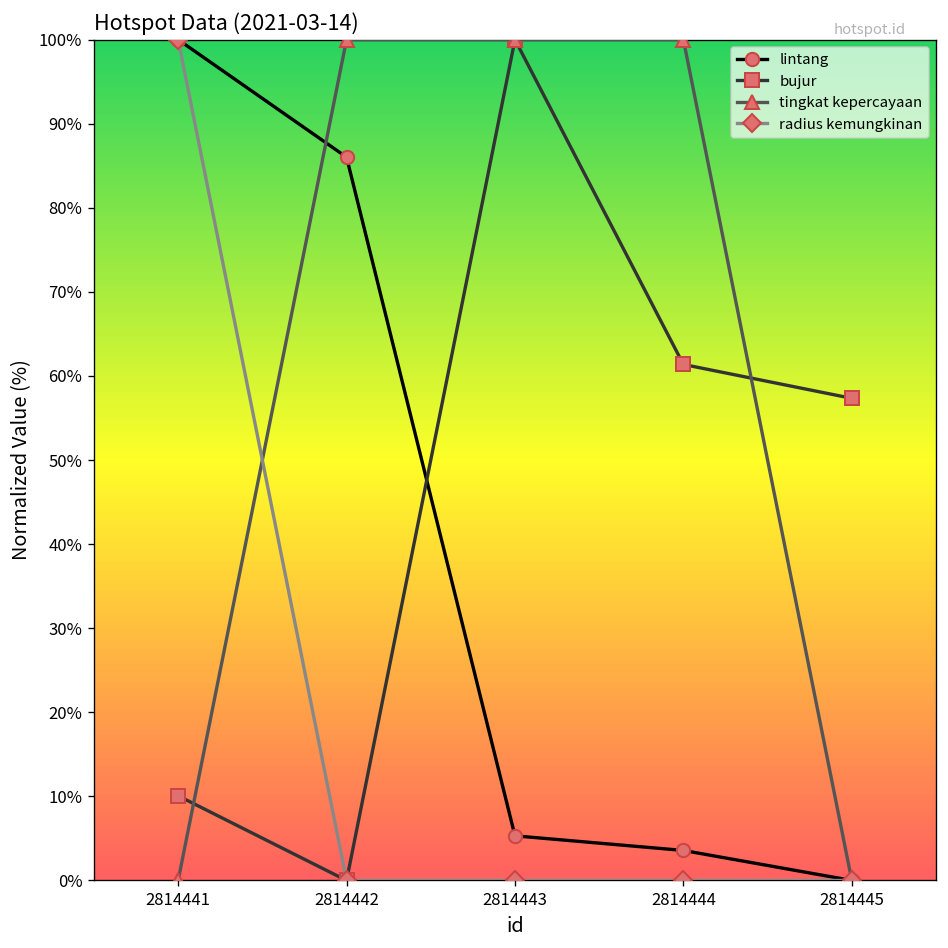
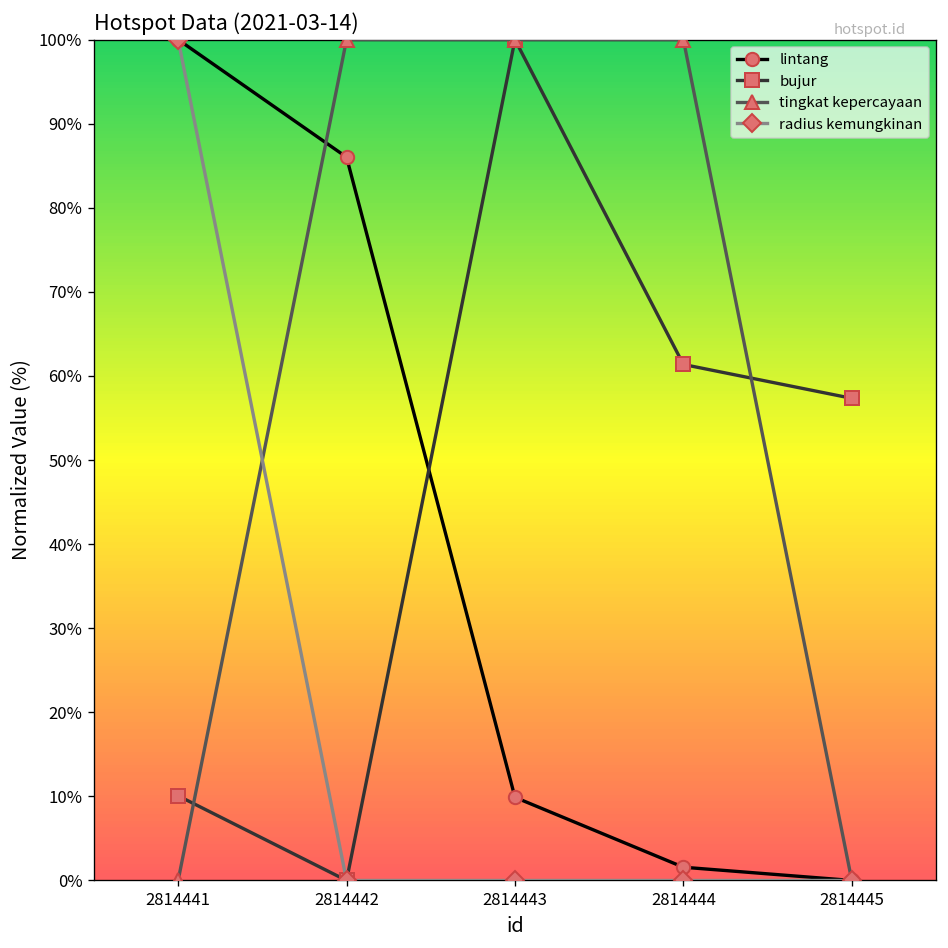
lintang, 2814443: 5% -> 10%
lintang, 2814444: 4% -> 2%
